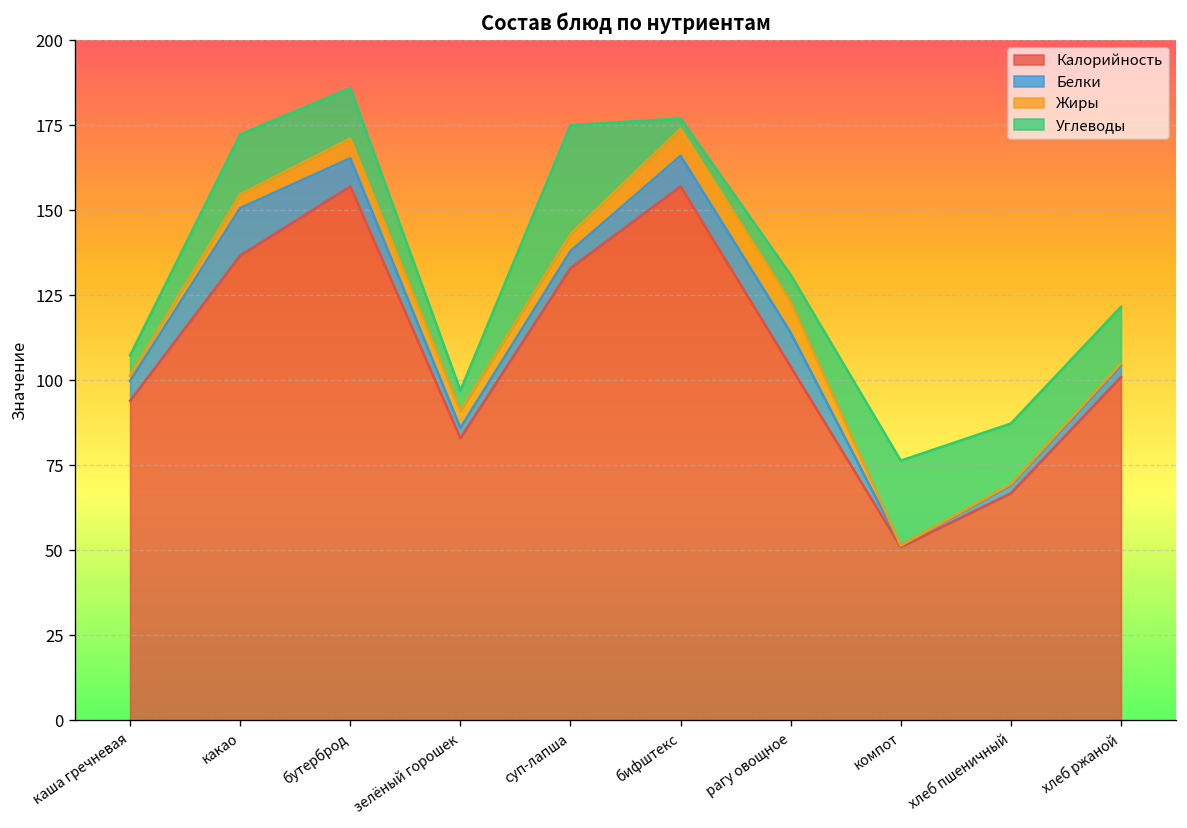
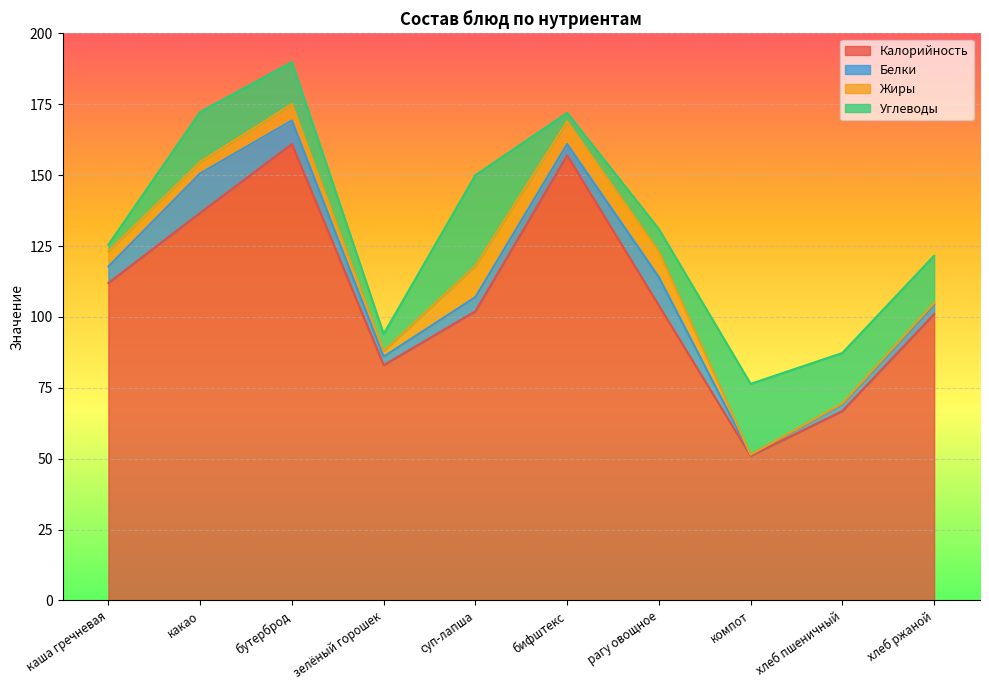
Калорийность, каша гречневая: 94 -> 112
Жиры, каша гречневая: 2 -> 5
Углеводы, каша гречневая: 6 -> 2
Калорийность, бутерброд: 157 -> 161
Жиры, зелёный горошек: 5 -> 2
Калорийность, суп-лапша: 133 -> 102
Жиры, суп-лапша: 5 -> 11
Белки, бифштекс: 9 -> 4
